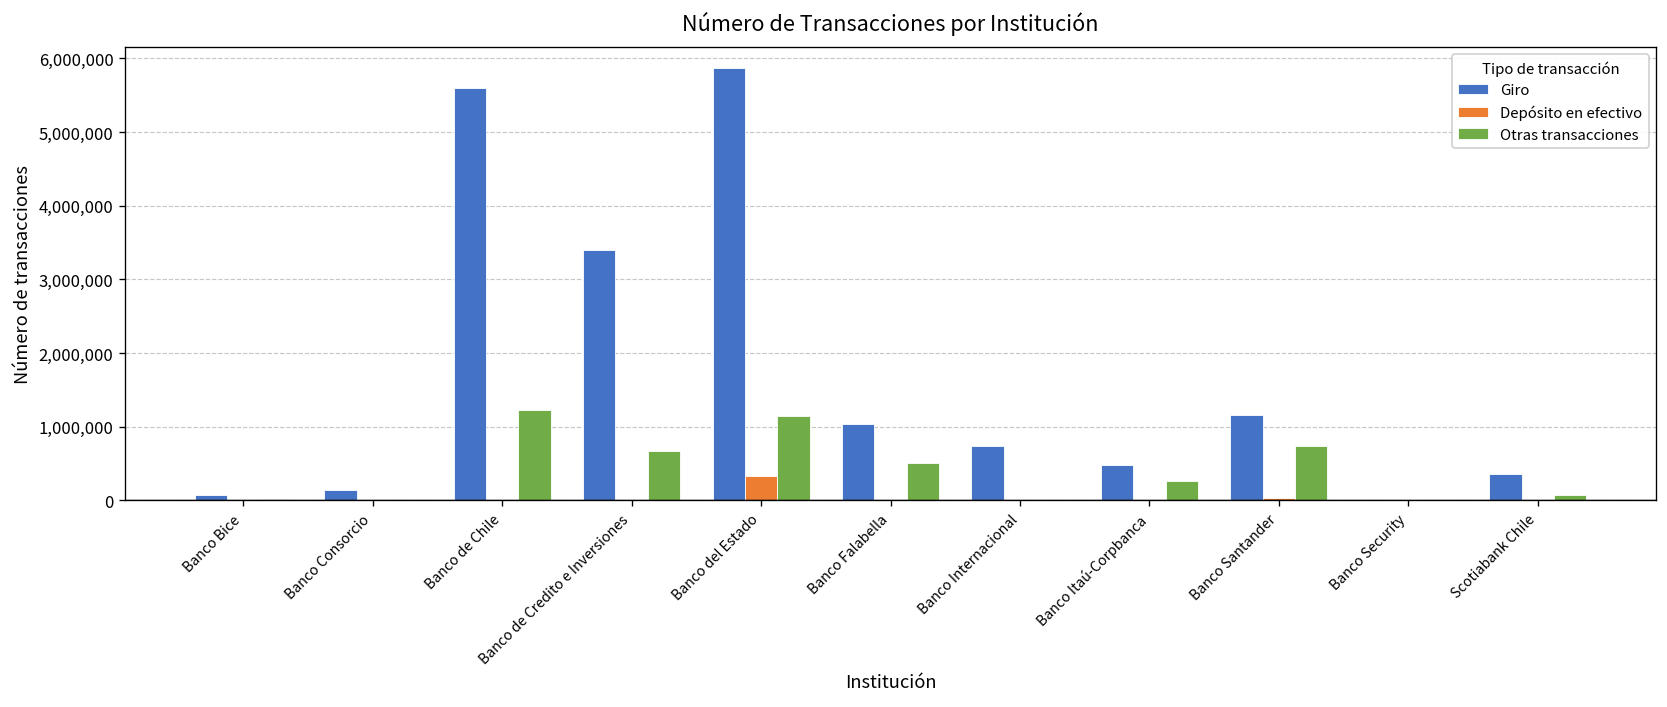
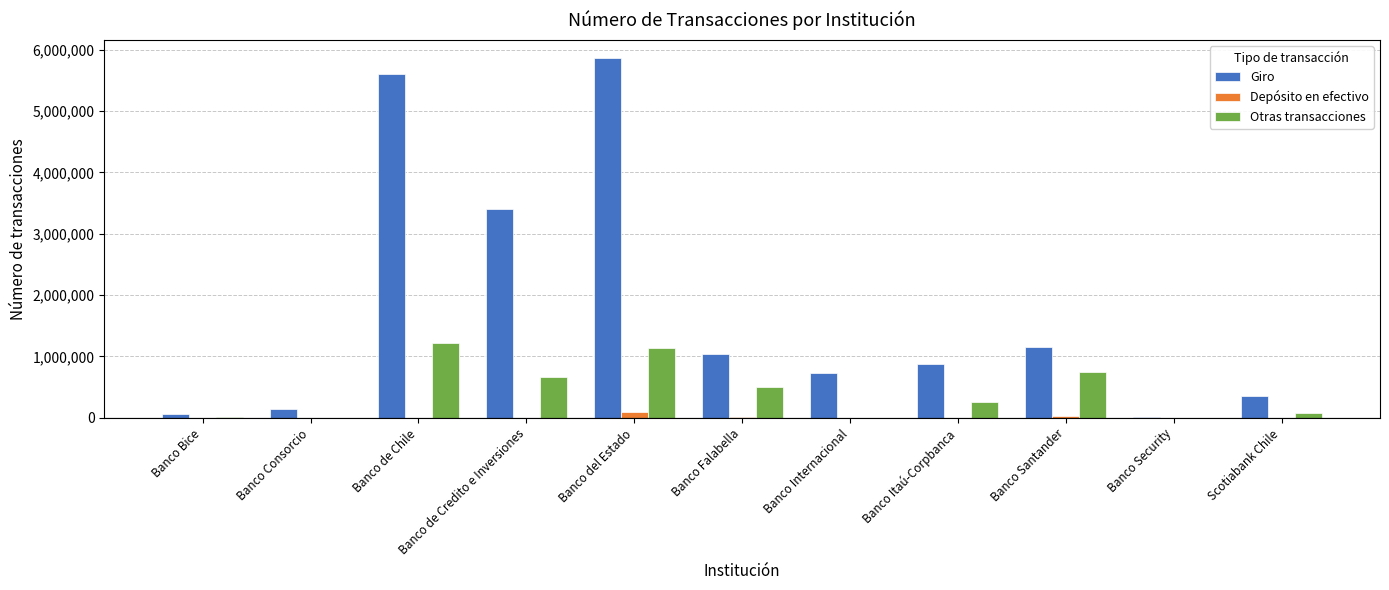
Depósito en efectivo, Banco del Estado: 300,000 -> 100,000
Giro, Banco Itaú-Corpbanca: 500,000 -> 900,000
